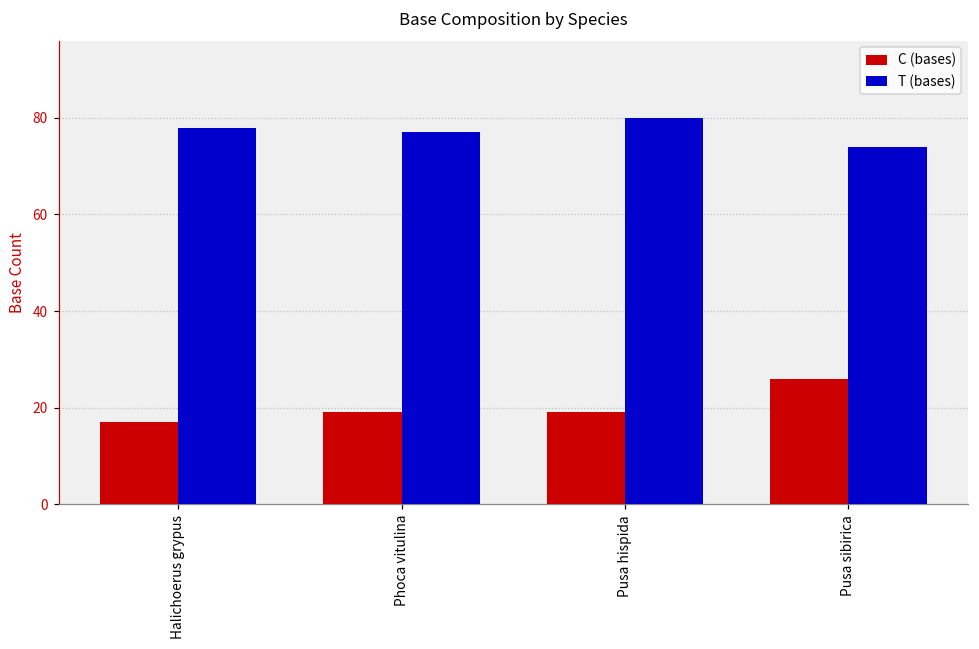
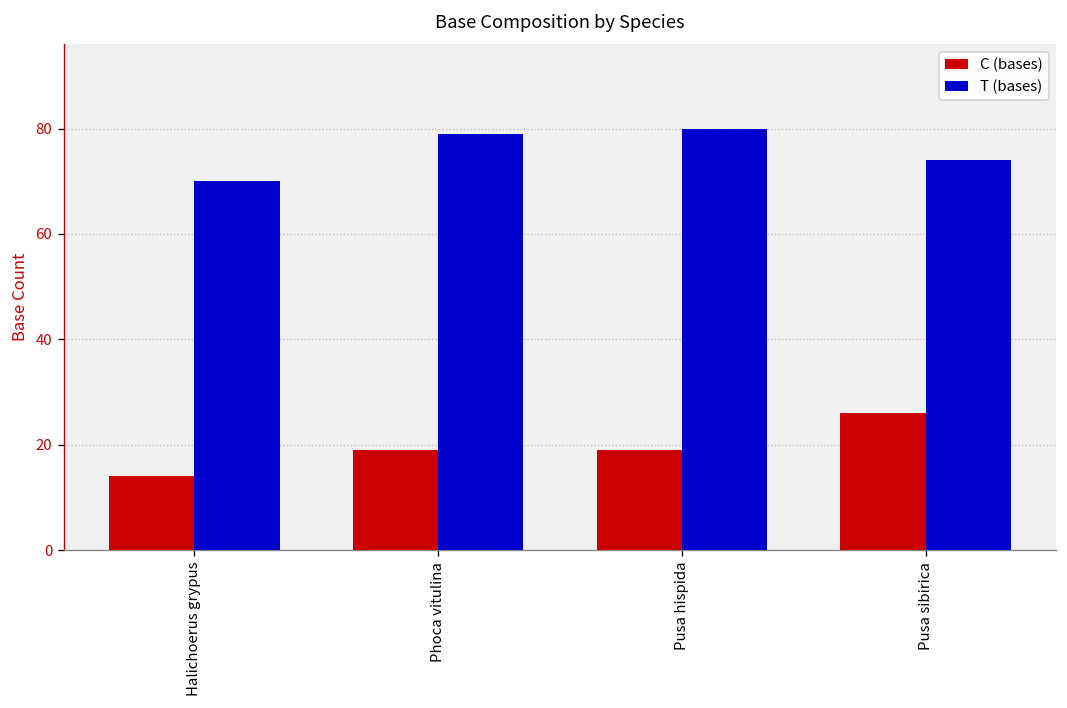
C (bases), Halichoerus grypus: 17 -> 14
T (bases), Halichoerus grypus: 78 -> 70
T (bases), Phoca vitulina: 77 -> 79
